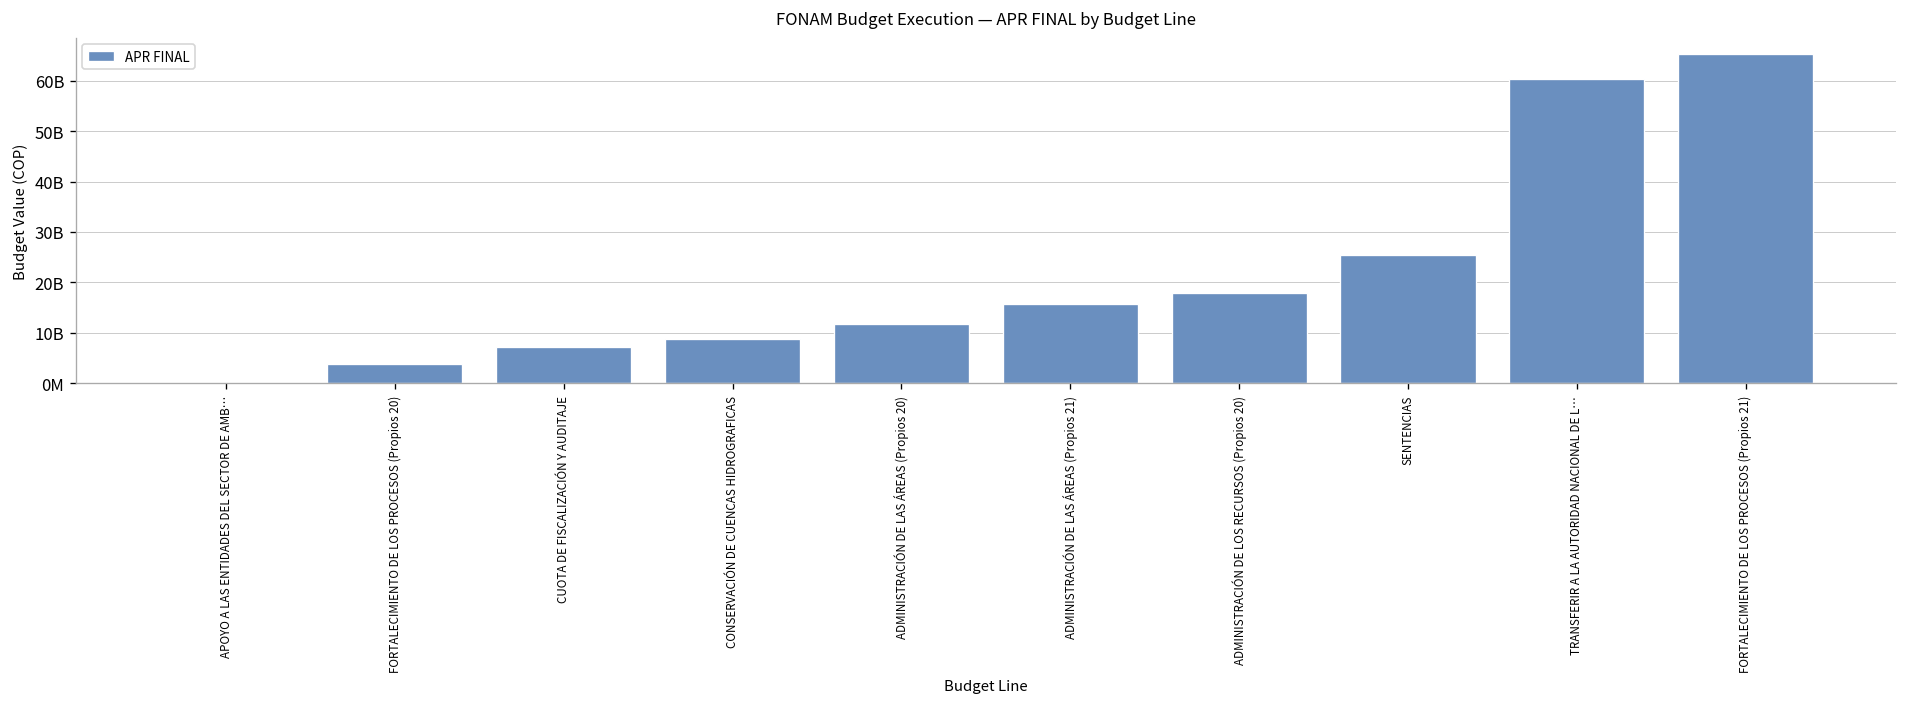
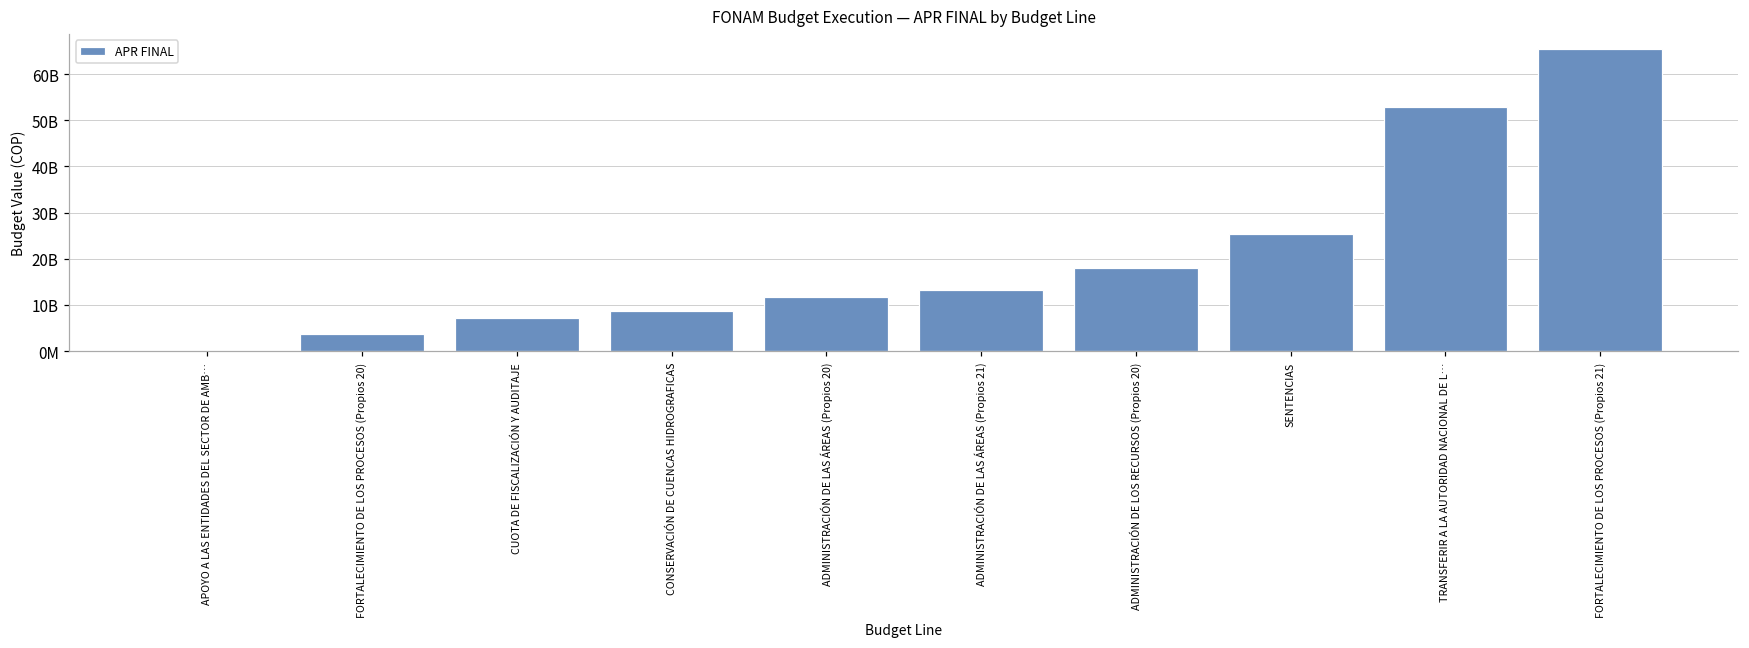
ADMINISTRACIÓN DE LAS ÁREAS (Propios 21): 16000000000 -> 13000000000
TRANSFERIR A LA AUTORIDAD NACIONAL DE L…: 60000000000 -> 53000000000
